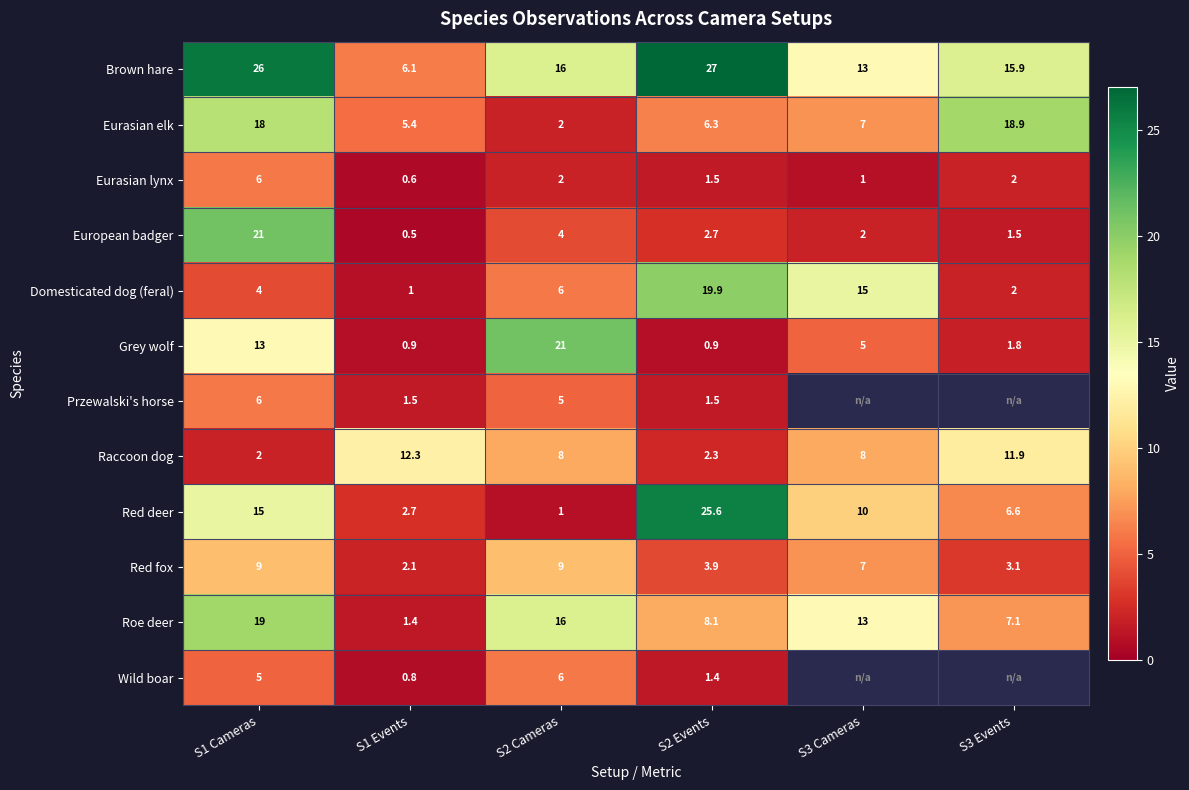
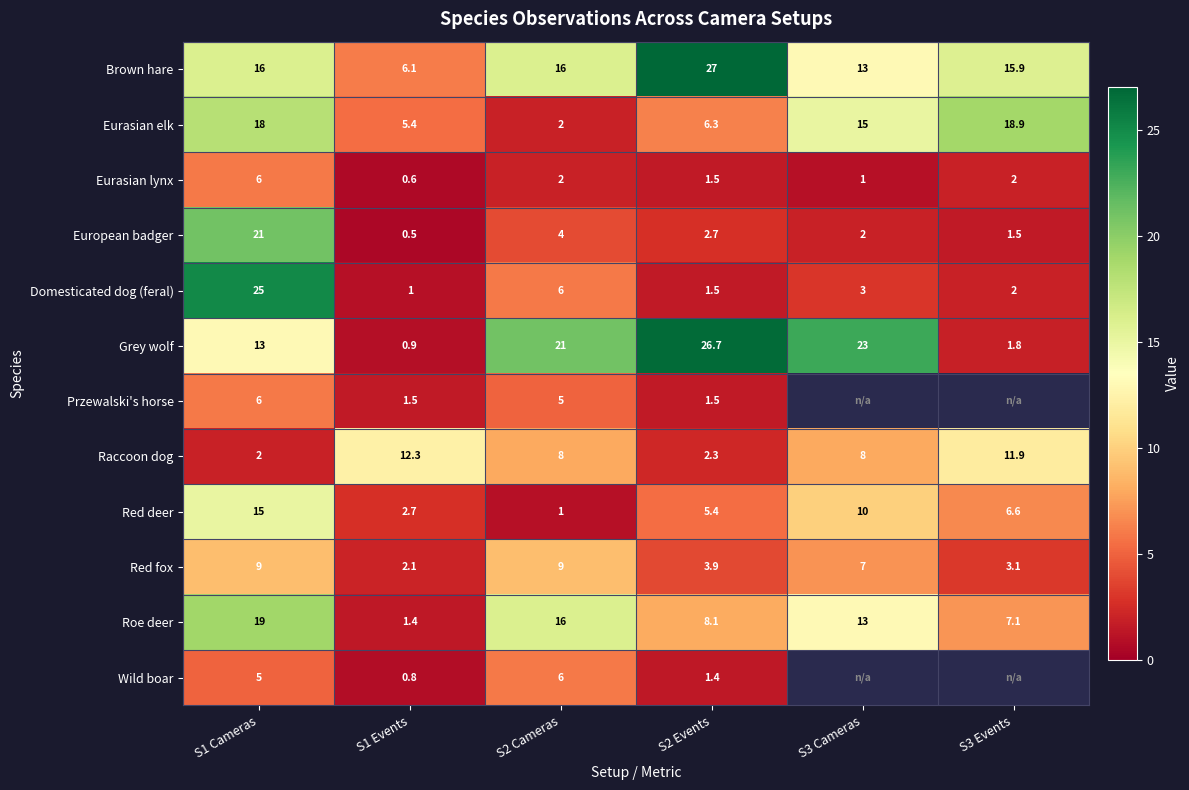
Brown hare, S1 Cameras: 26 -> 16
Eurasian elk, S3 Cameras: 7 -> 15
Domesticated dog (feral), S1 Cameras: 4 -> 25
Domesticated dog (feral), S2 Events: 19.9 -> 1.5
Domesticated dog (feral), S3 Cameras: 15 -> 3
Grey wolf, S2 Events: 0.9 -> 26.7
Grey wolf, S3 Cameras: 5 -> 23
Red deer, S2 Events: 25.6 -> 5.4
